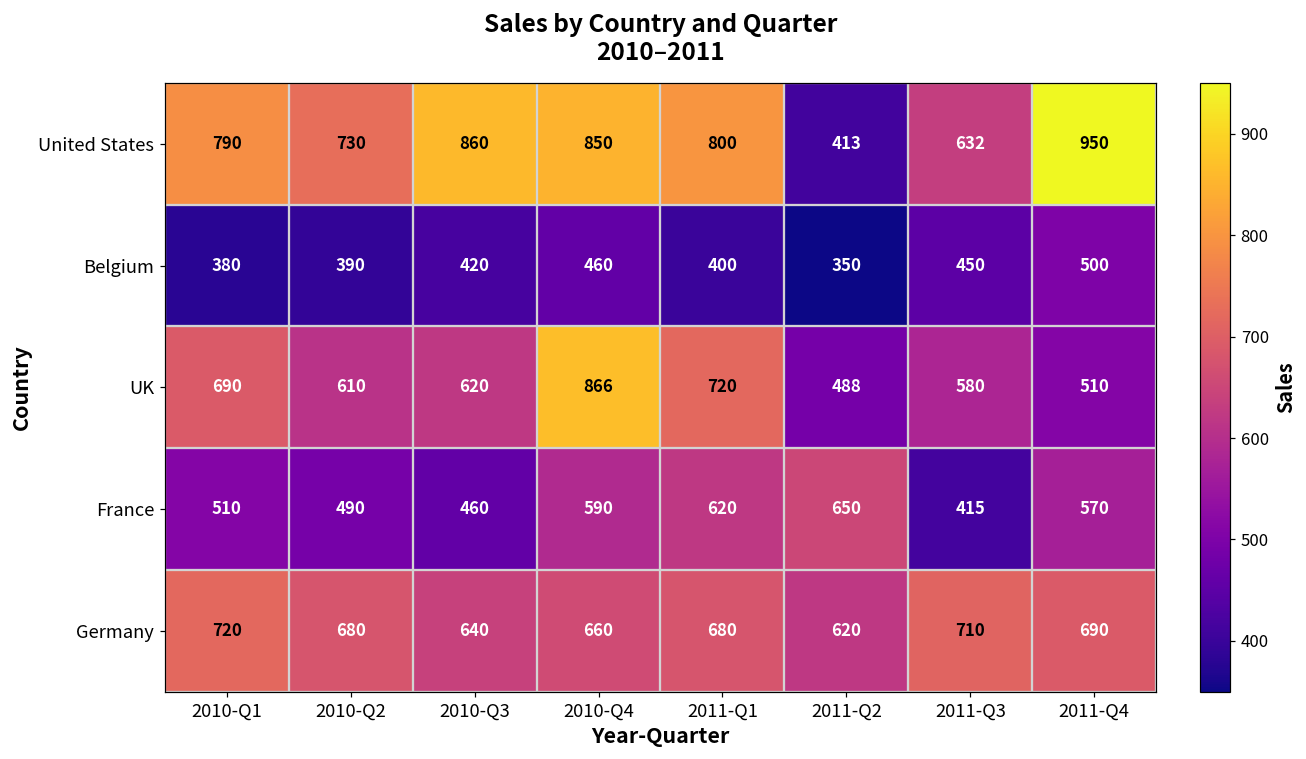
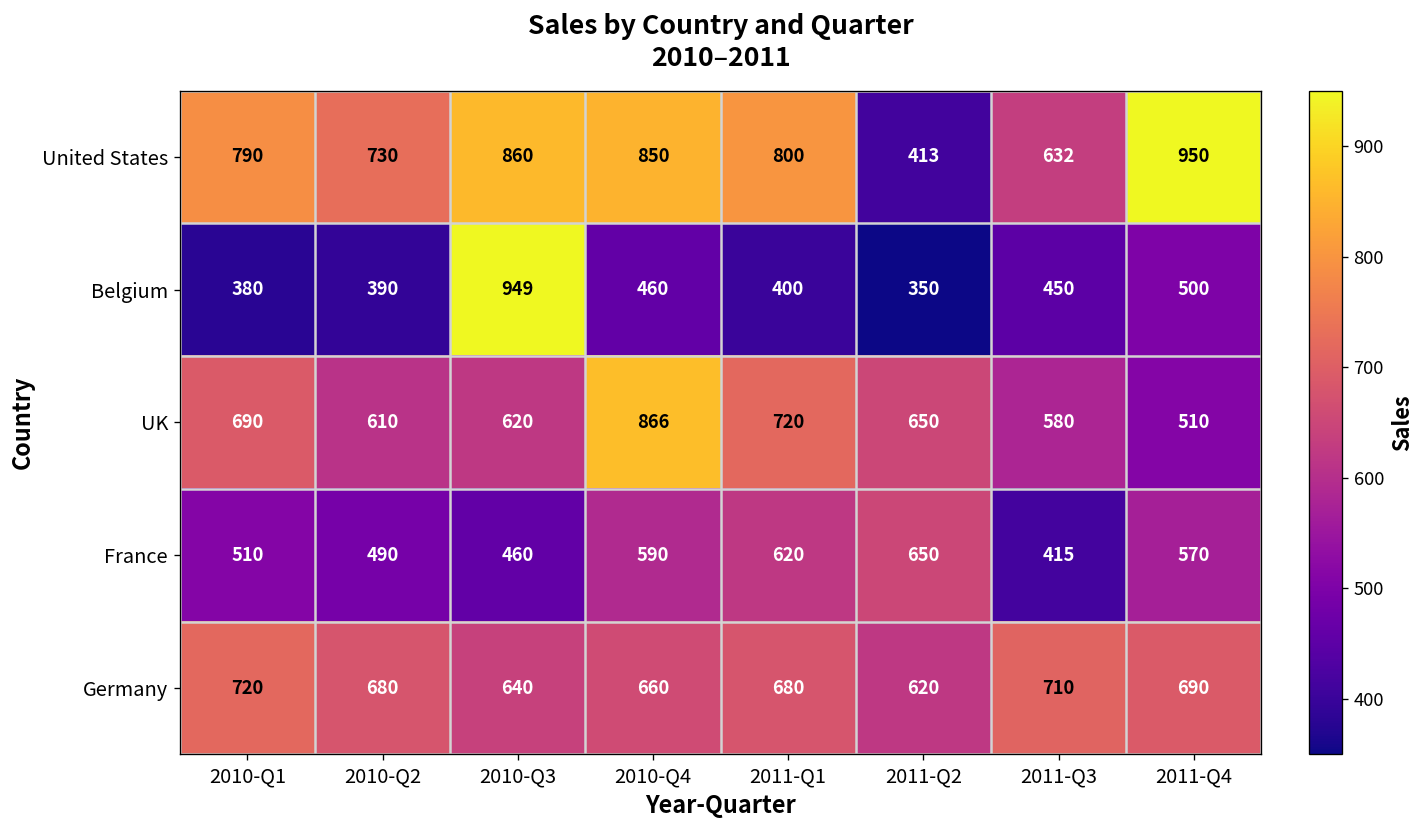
Belgium, 2010-Q3: 420 -> 949
UK, 2011-Q2: 488 -> 650
